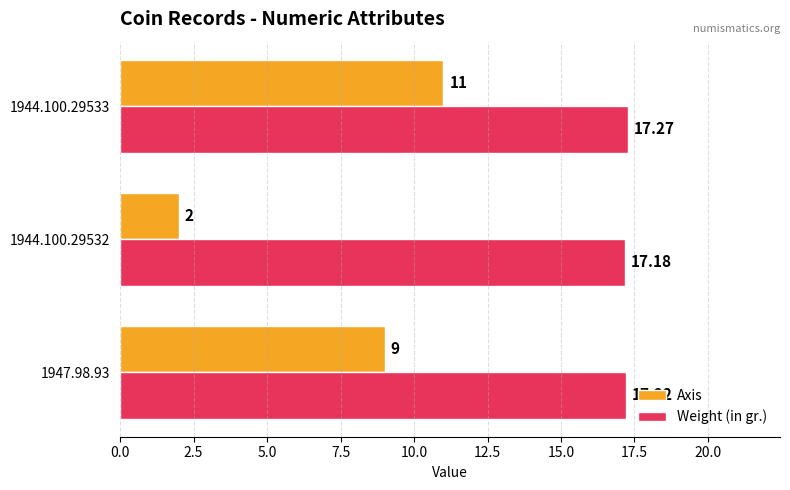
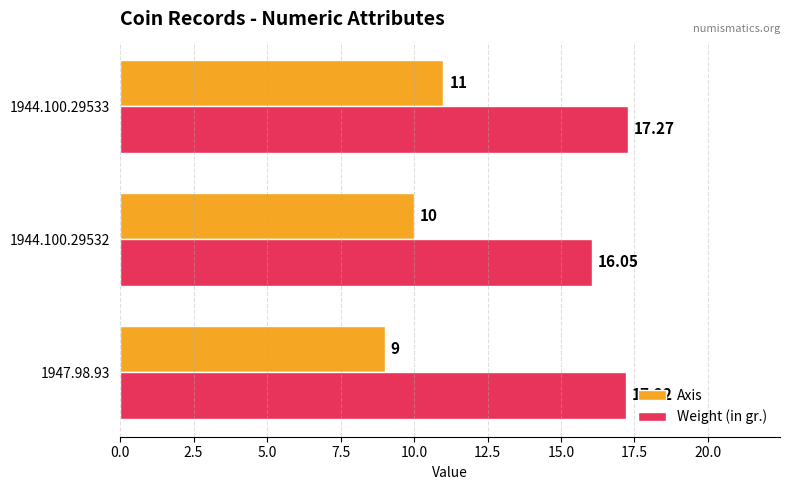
Axis, 1944.100.29532: 2 -> 10
Weight (in gr.), 1944.100.29532: 17.18 -> 16.05
